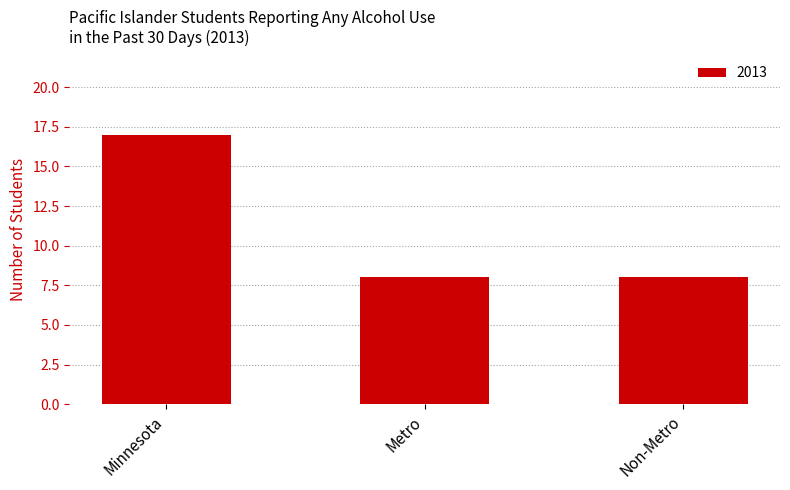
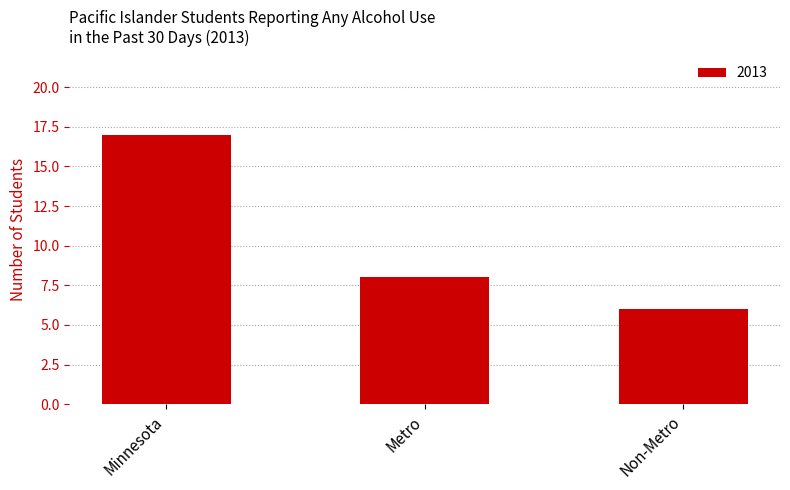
Non-Metro: 8 -> 6
